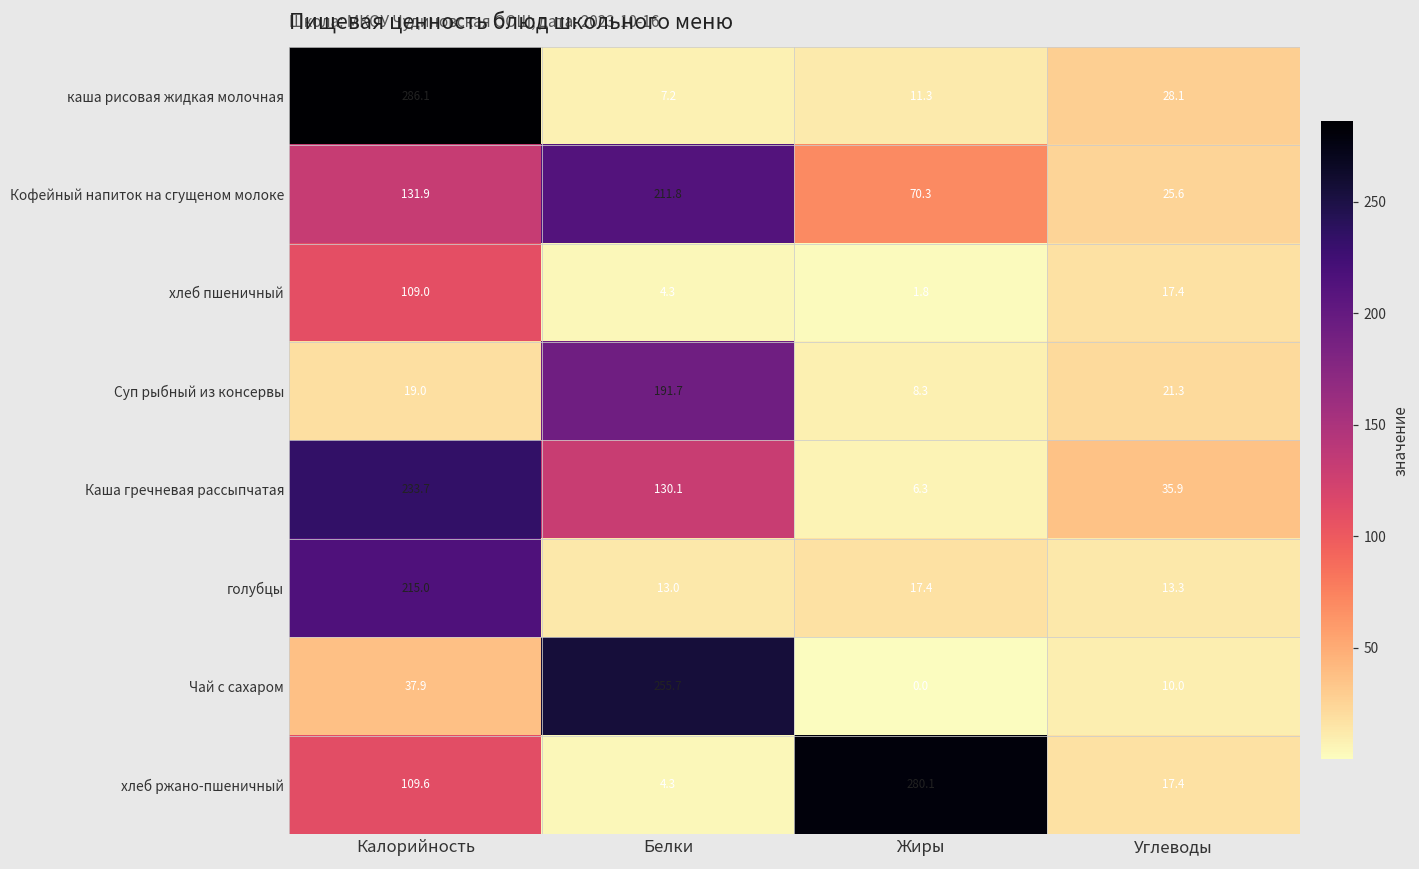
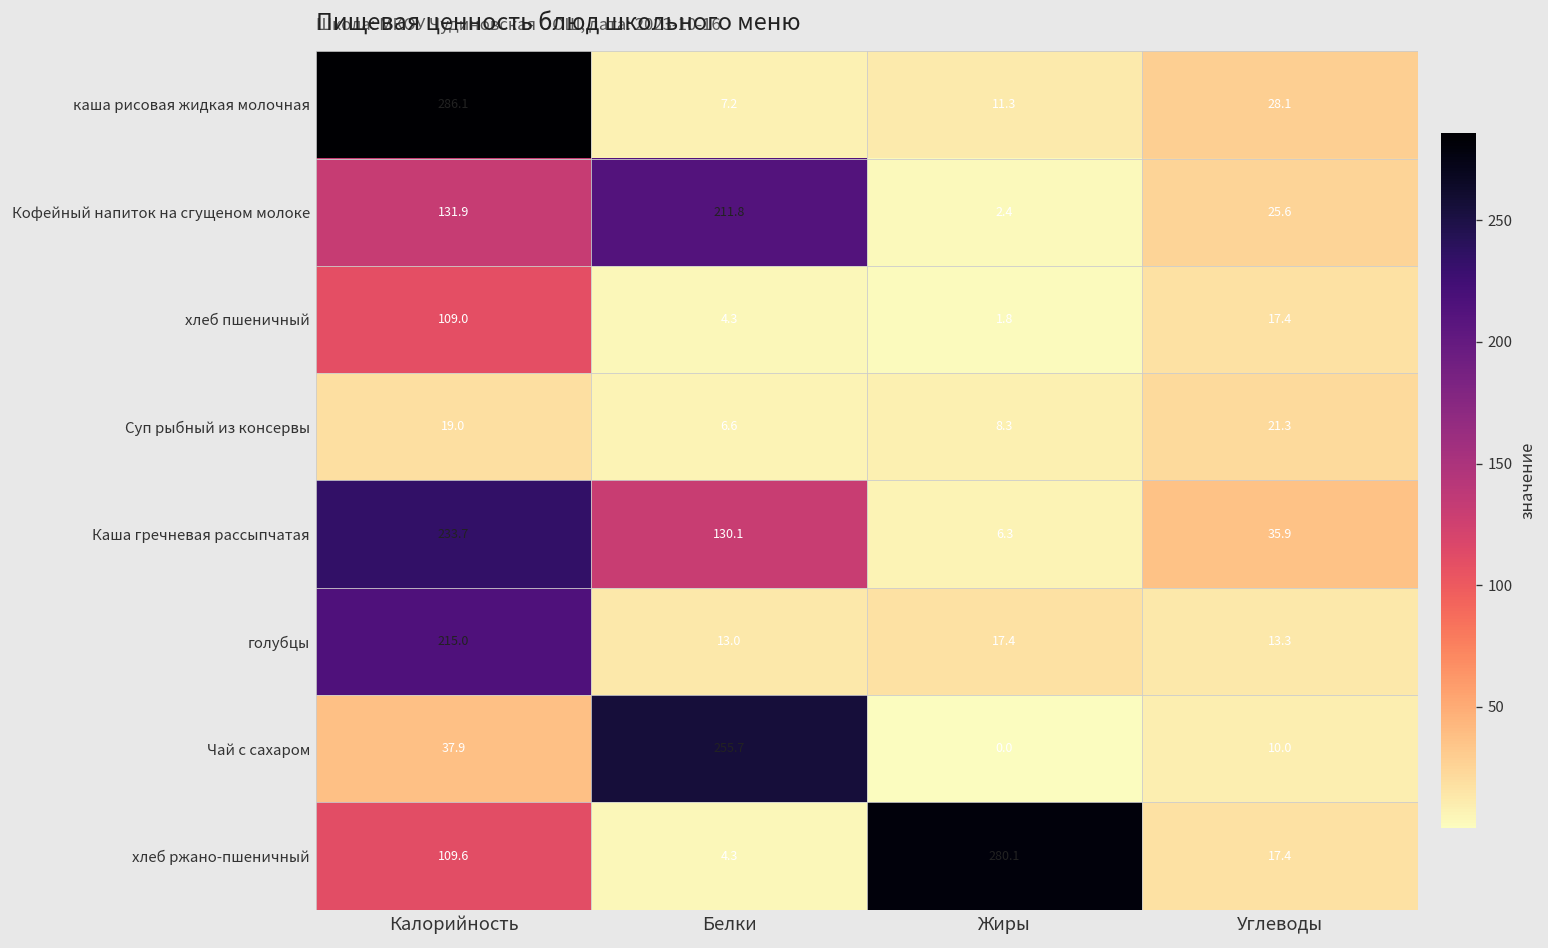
Кофейный напиток на сгущеном молоке, Жиры: 70.3 -> 2.4
Суп рыбный из консервы, Белки: 191.7 -> 6.6
